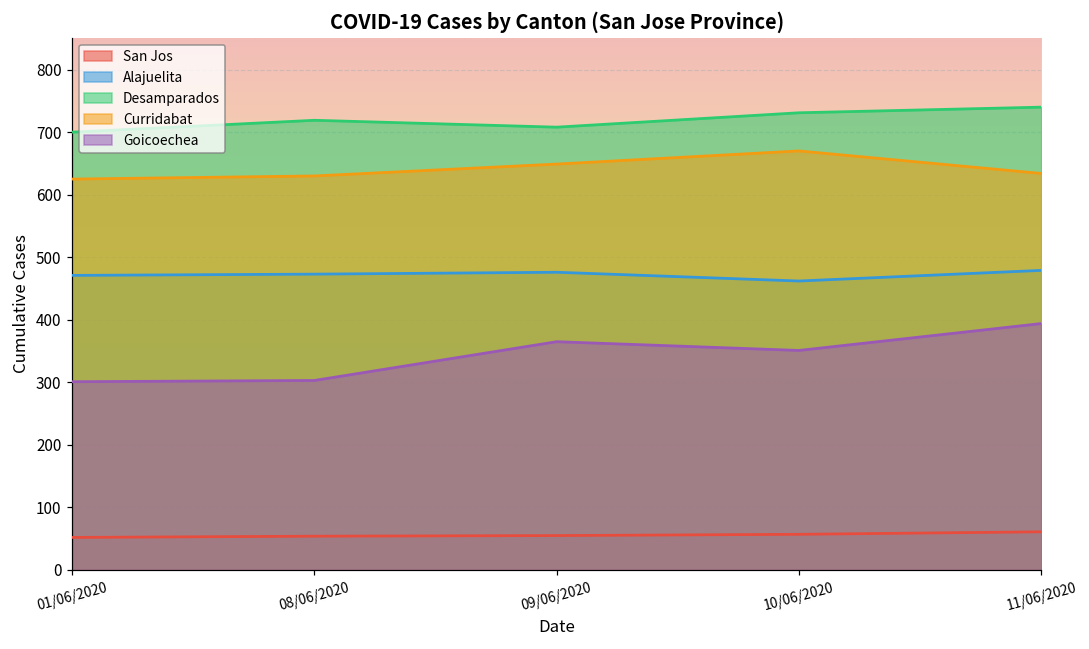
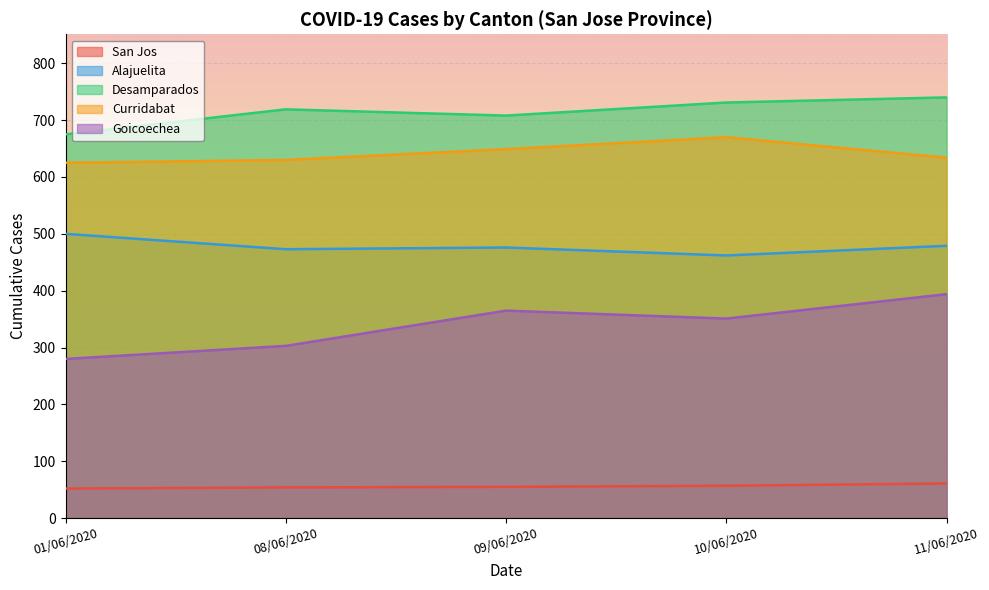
Alajuelita, 01/06/2020: 470 -> 500
Desamparados, 01/06/2020: 700 -> 680
Goicoechea, 01/06/2020: 300 -> 280
